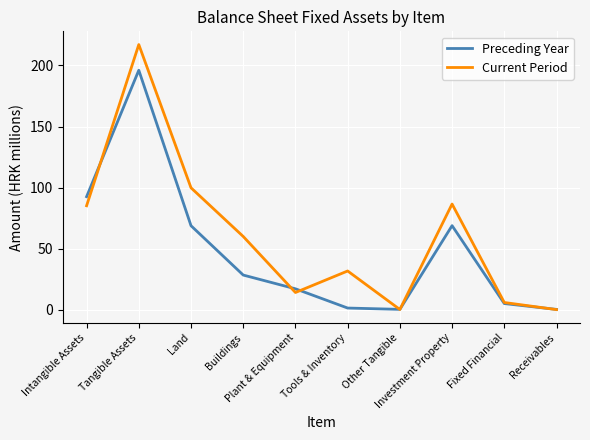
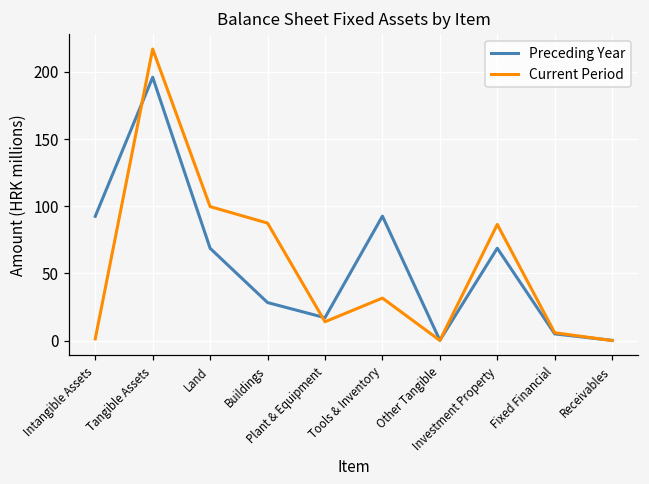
Current Period, Intangible Assets: 85 -> 1
Current Period, Buildings: 60 -> 87
Preceding Year, Tools & Inventory: 1 -> 93
